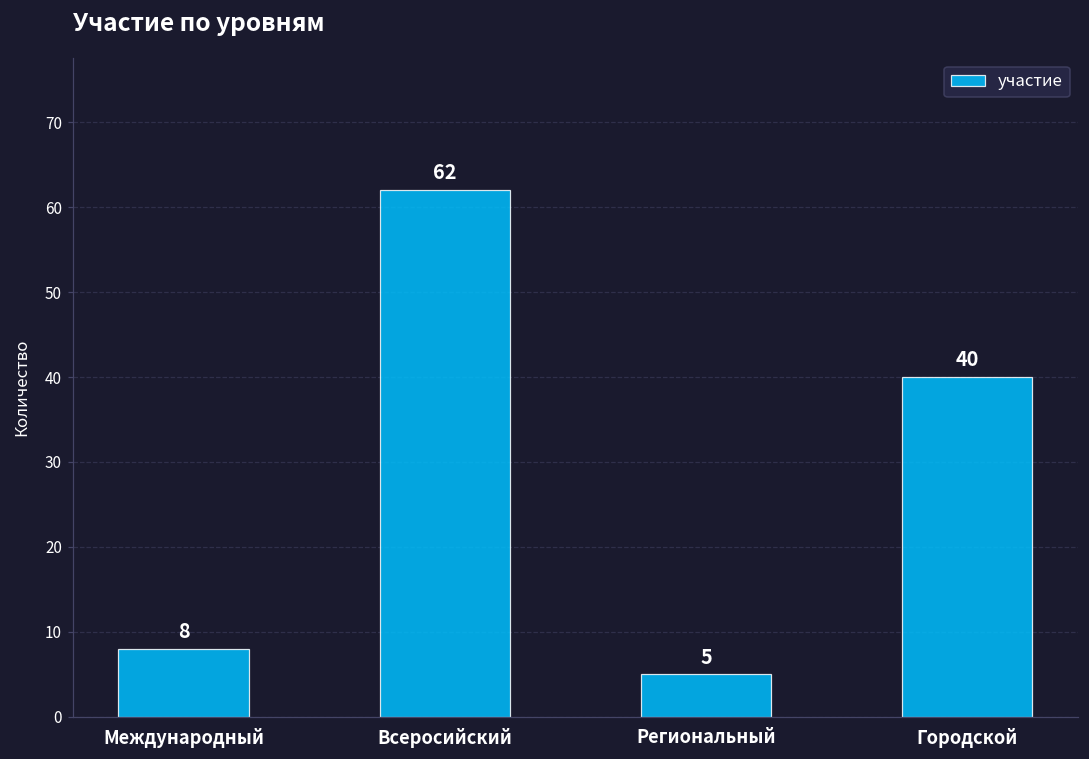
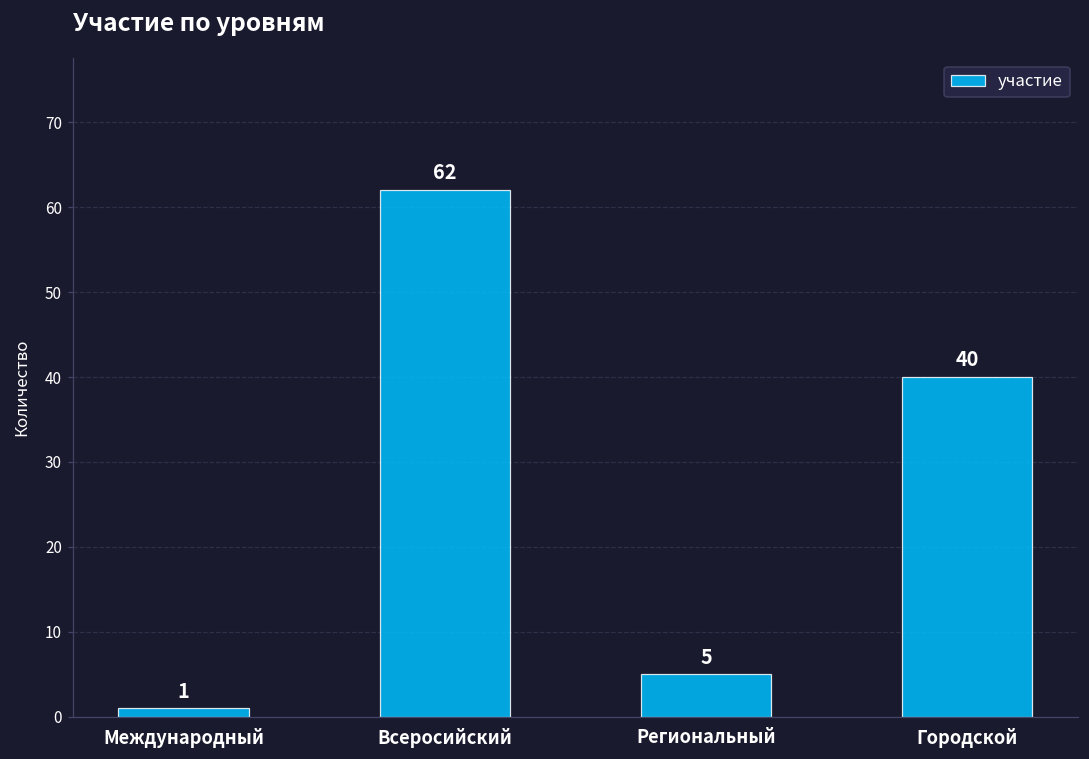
Международный: 8 -> 1
